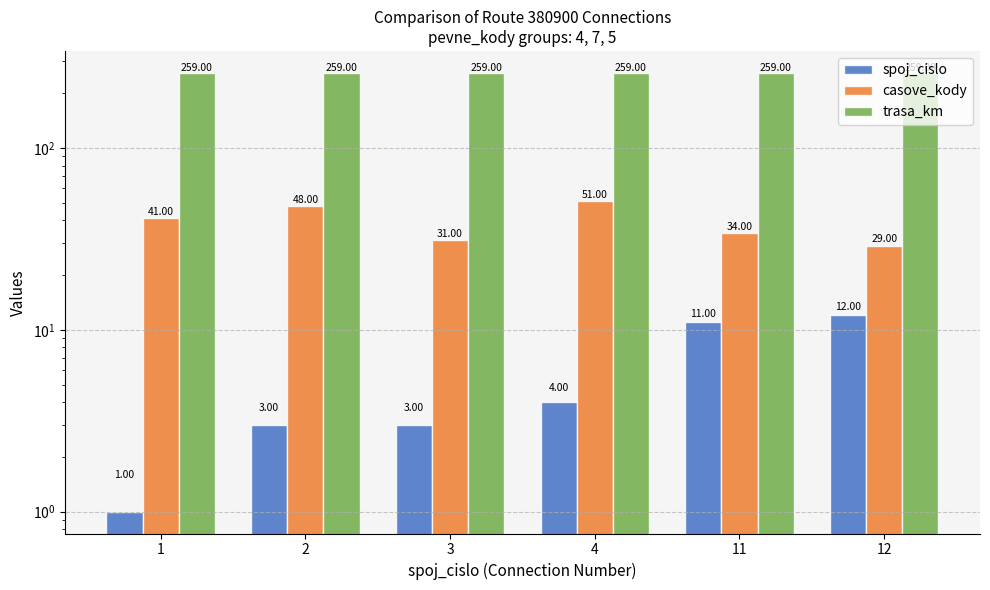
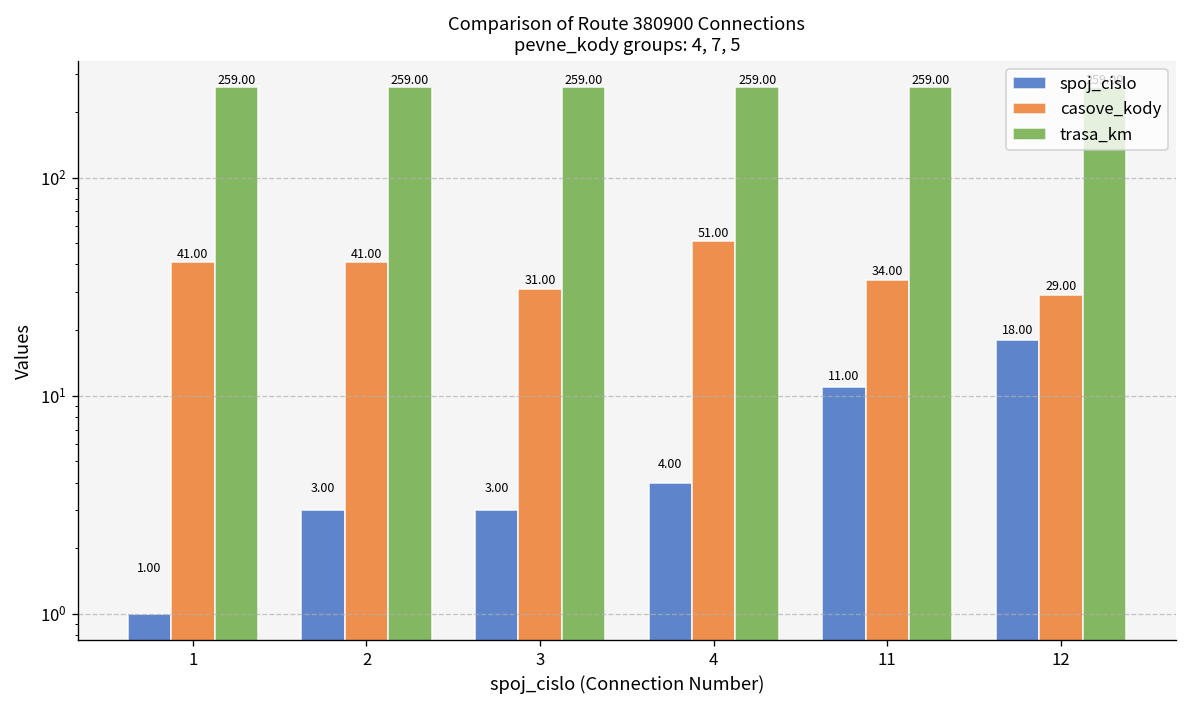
casove_kody, 2: 48.00 -> 41.00
spoj_cislo, 12: 12.00 -> 18.00
